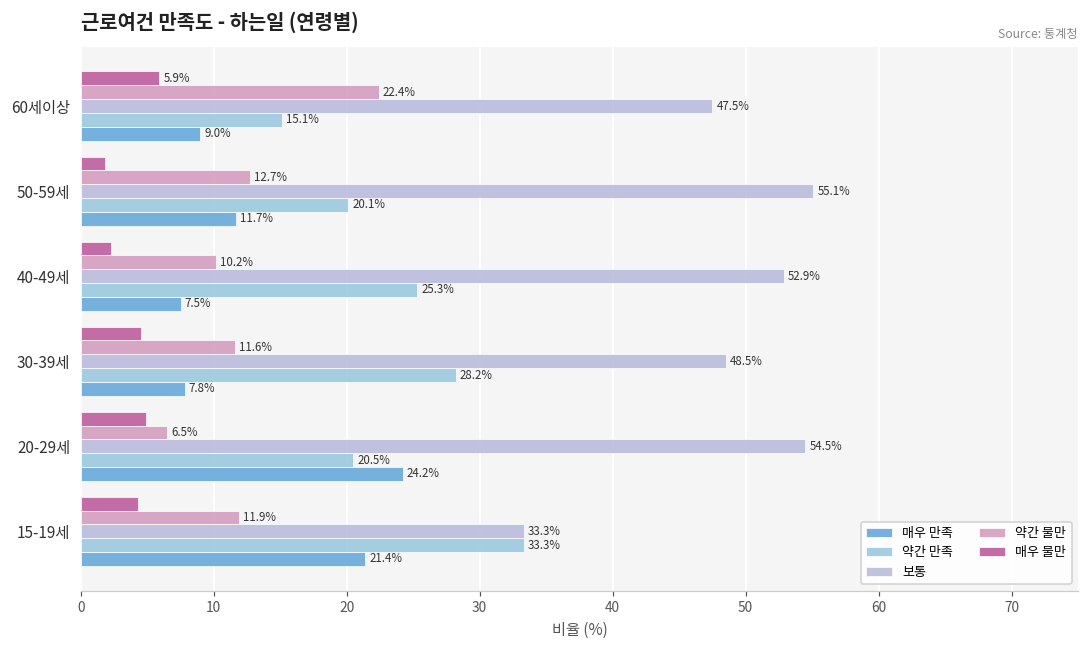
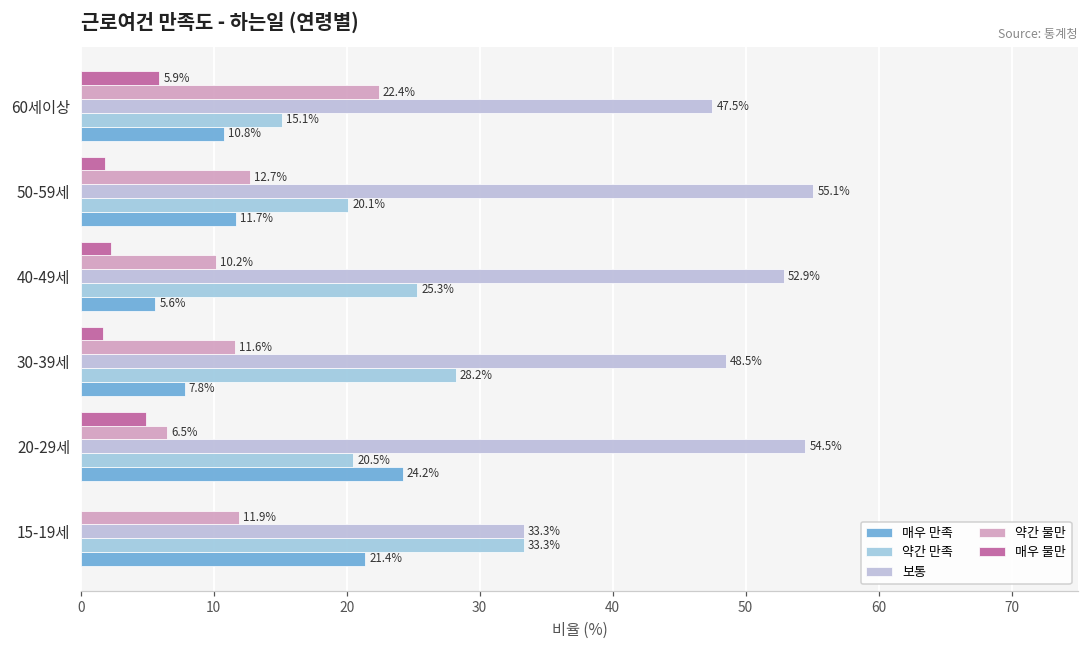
매우 만족, 60세이상: 9.0% -> 10.8%
매우 만족, 40-49세: 7.5% -> 5.6%
매우 불만, 30-39세: 4.5 -> 1.7
매우 불만, 15-19세: 4.3 -> 0.0
